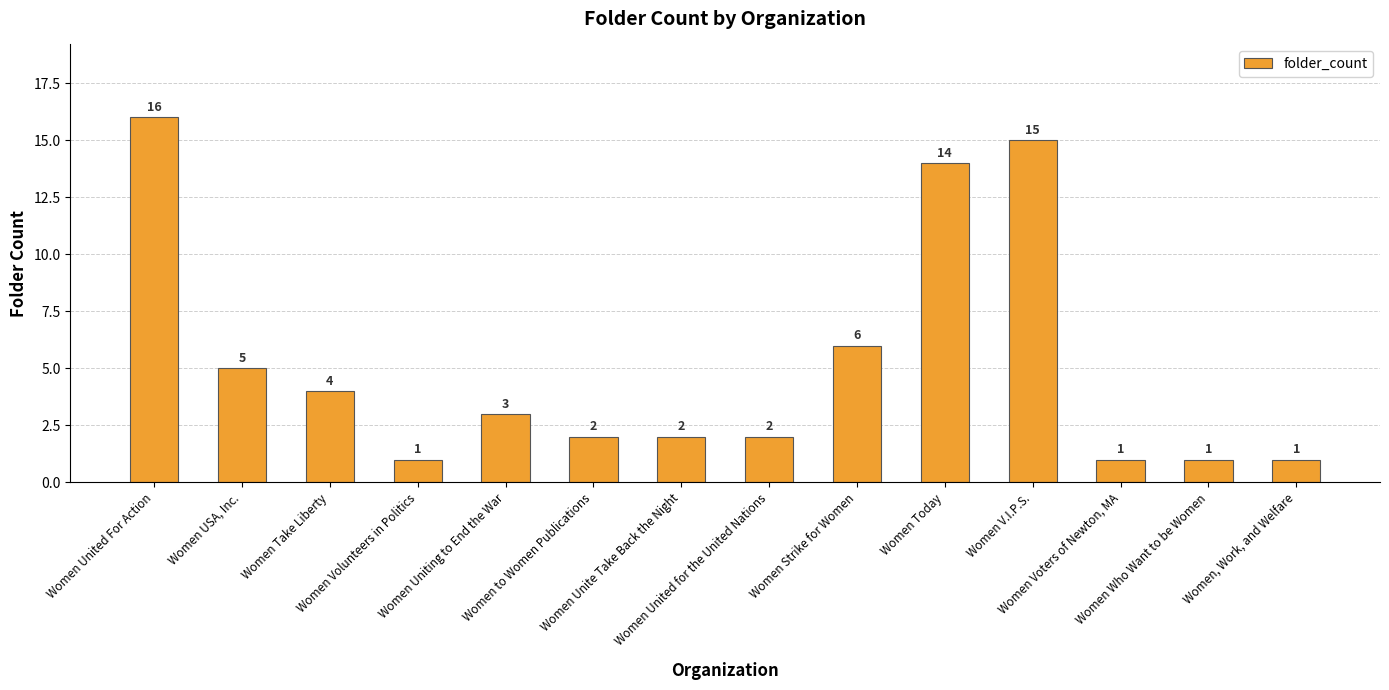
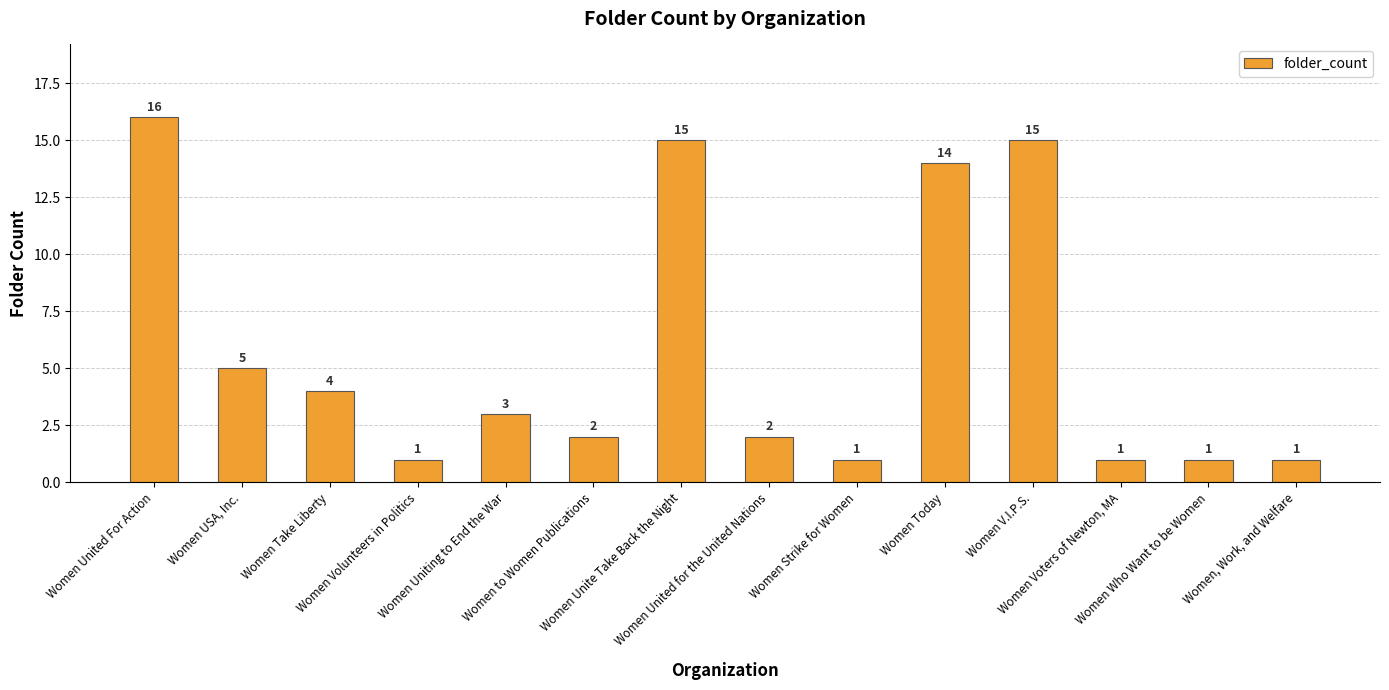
Women Unite Take Back the Night: 2 -> 15
Women Strike for Women: 6 -> 1
